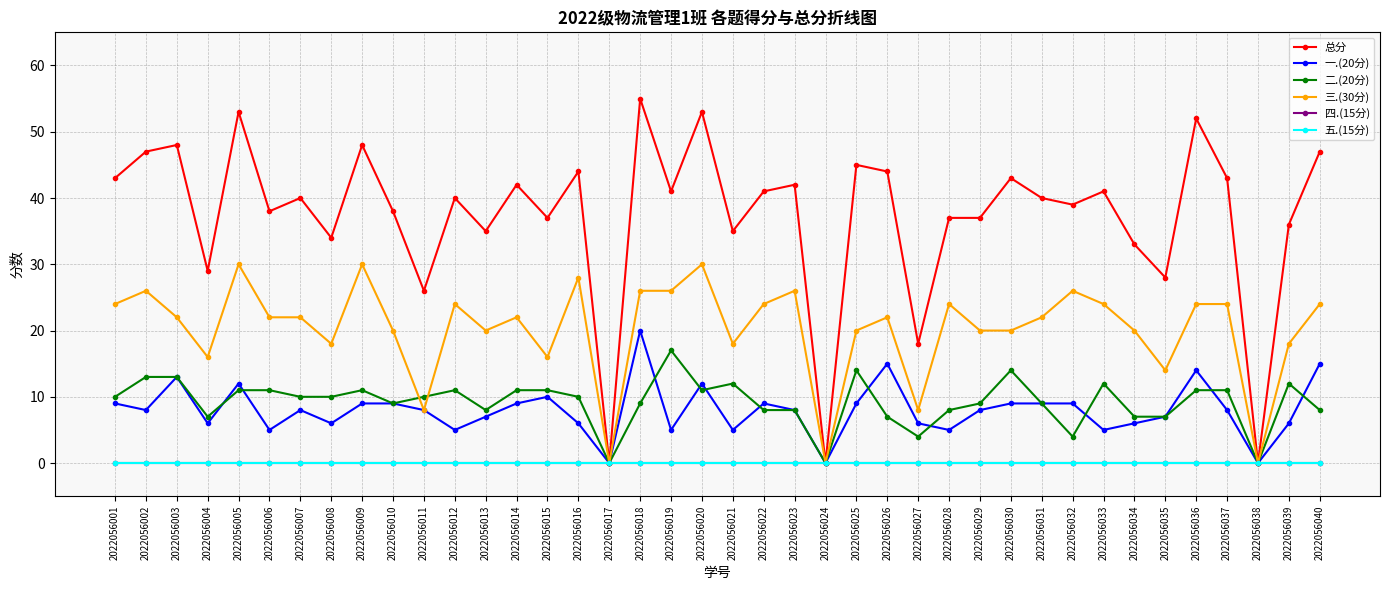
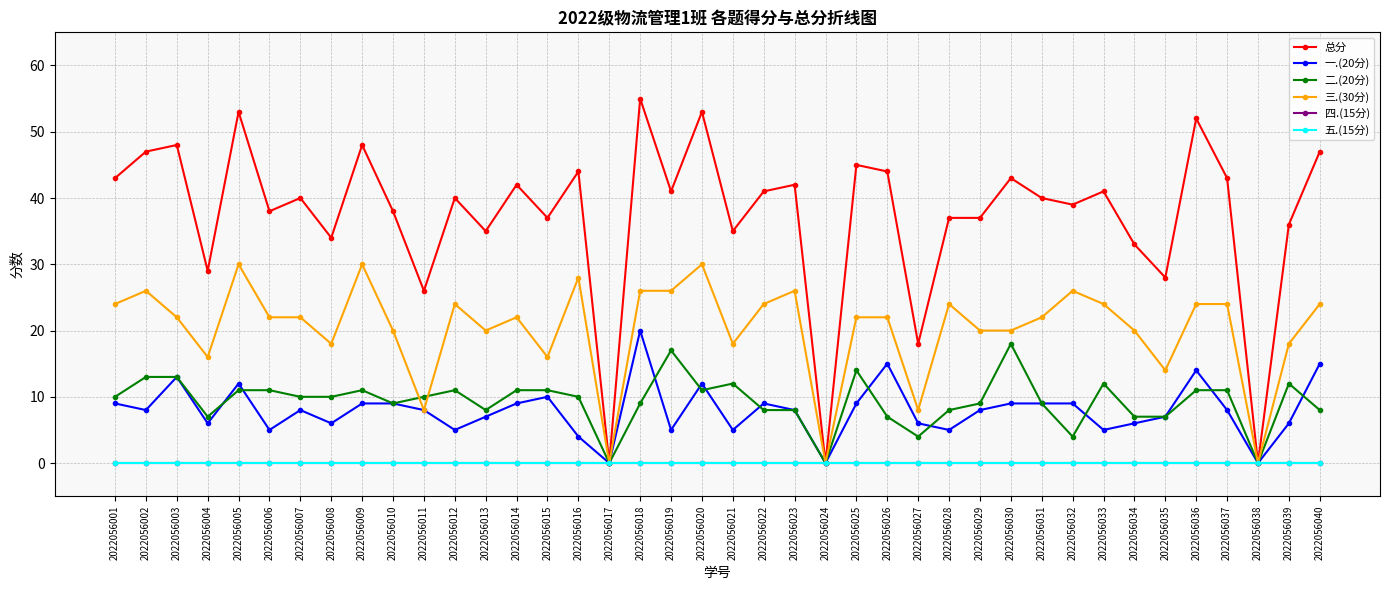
一.(20分), 2022056016: 6 -> 4
三.(30分), 2022056025: 20 -> 22
二.(20分), 2022056030: 14 -> 18
